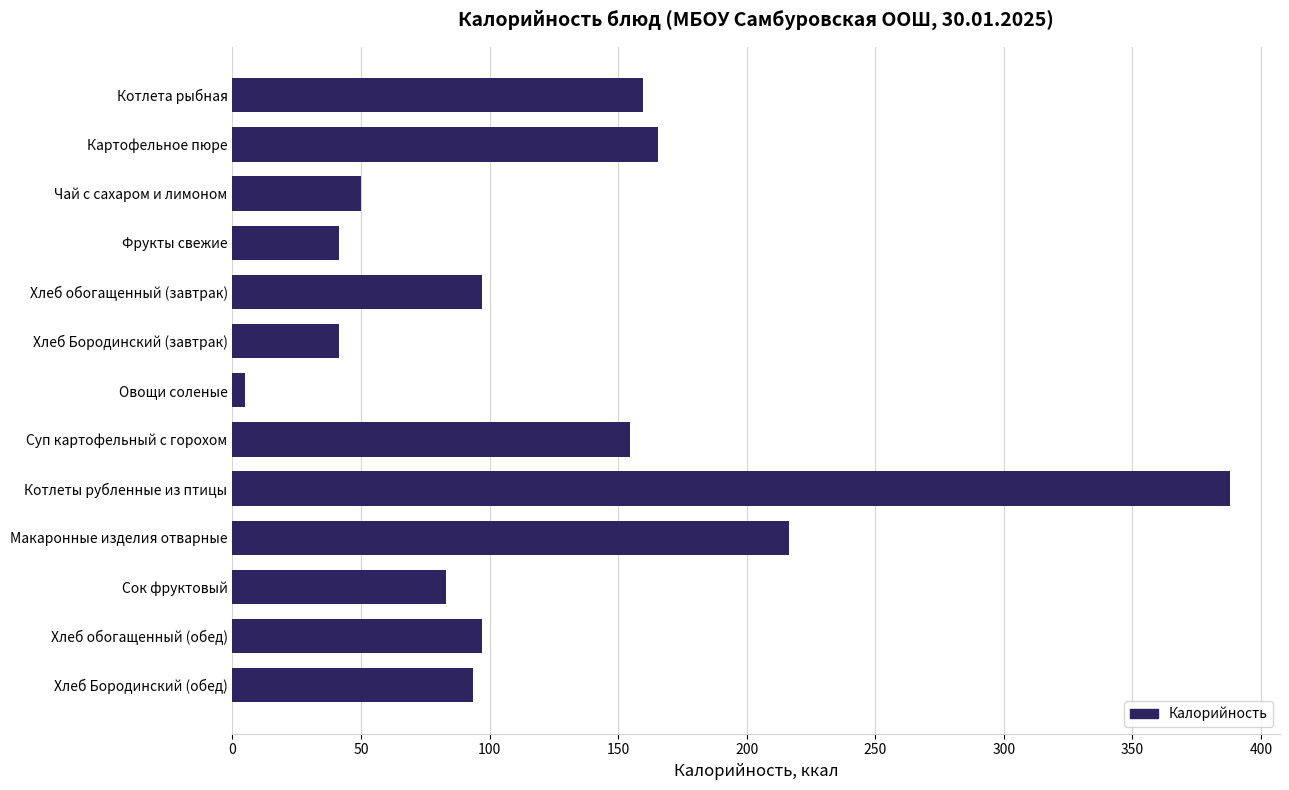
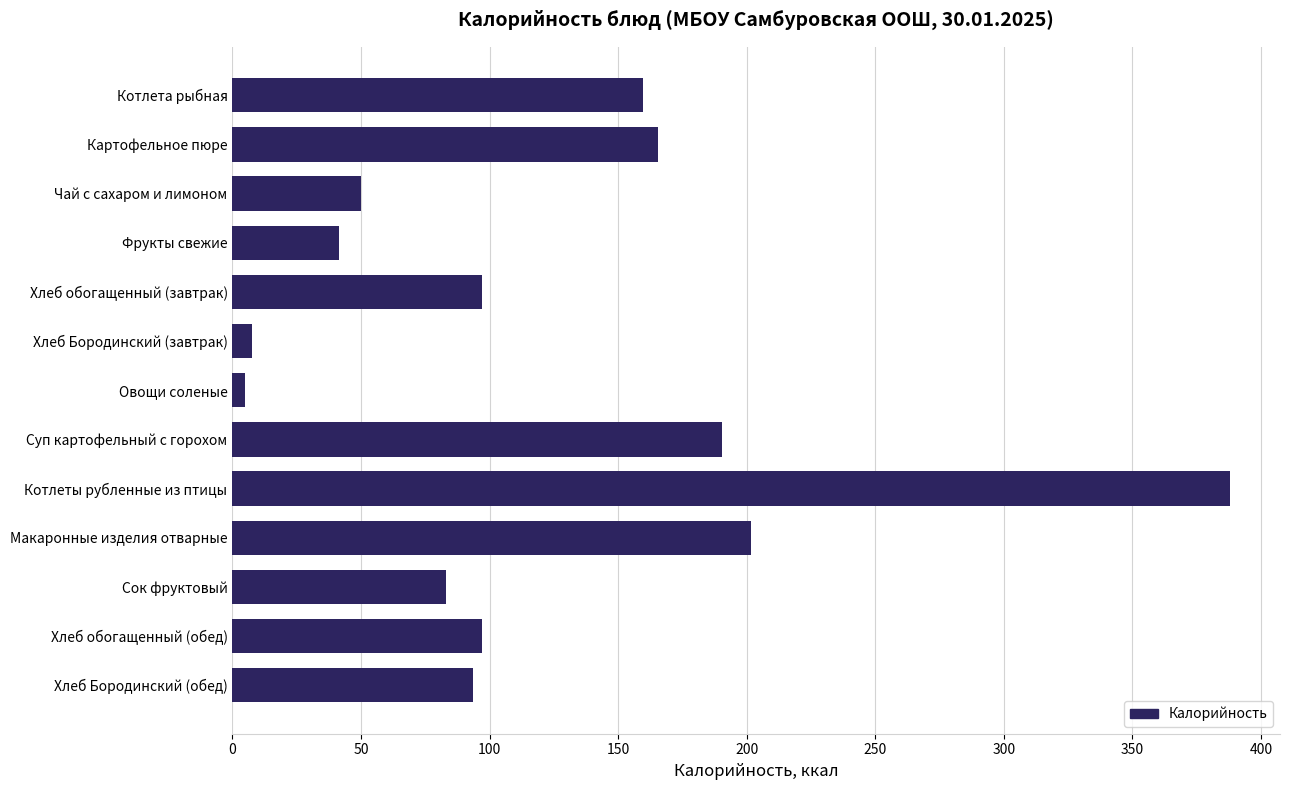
Хлеб Бородинский (завтрак): 42 -> 8
Суп картофельный с горохом: 155 -> 190
Макаронные изделия отварные: 217 -> 202
